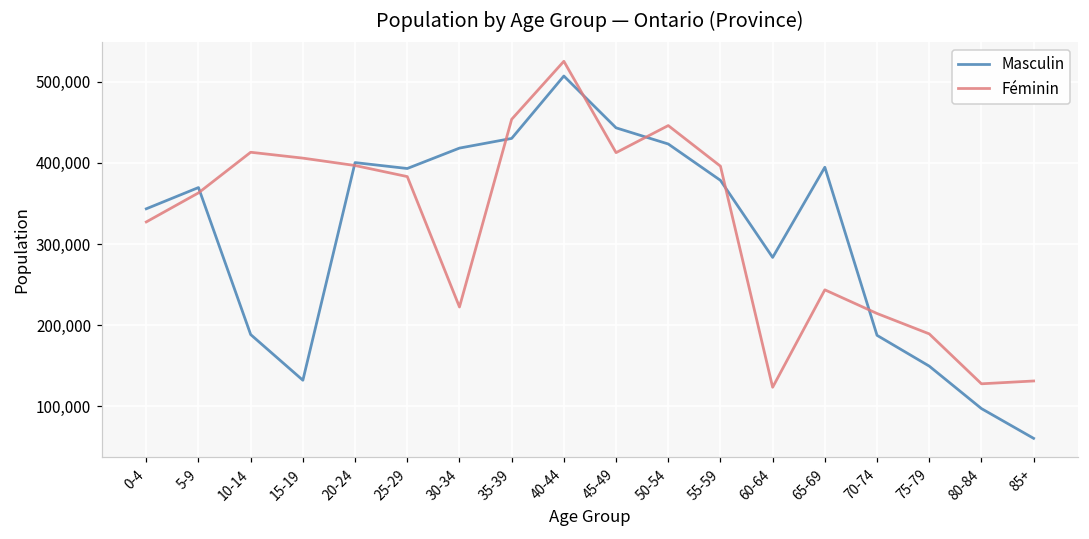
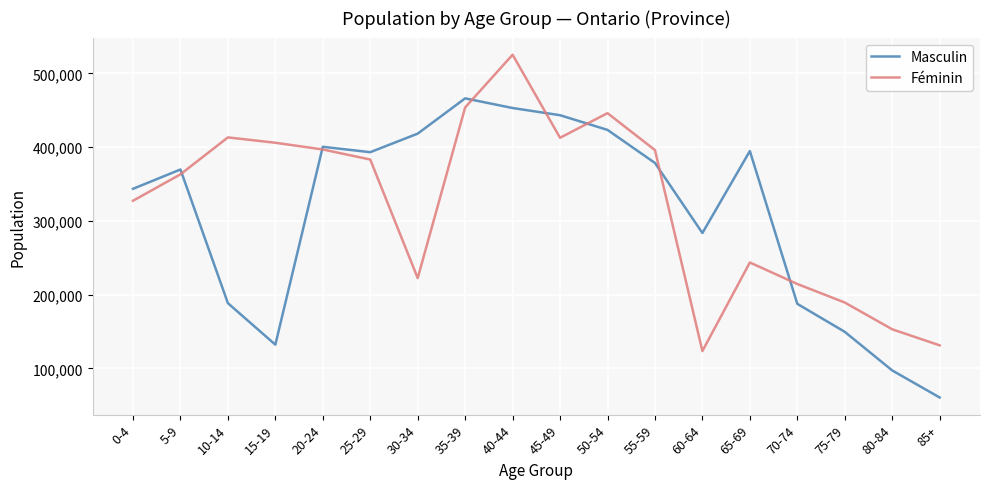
Masculin, 35-39: 430,000 -> 470,000
Masculin, 40-44: 510,000 -> 450,000
Féminin, 80-84: 130,000 -> 150,000
